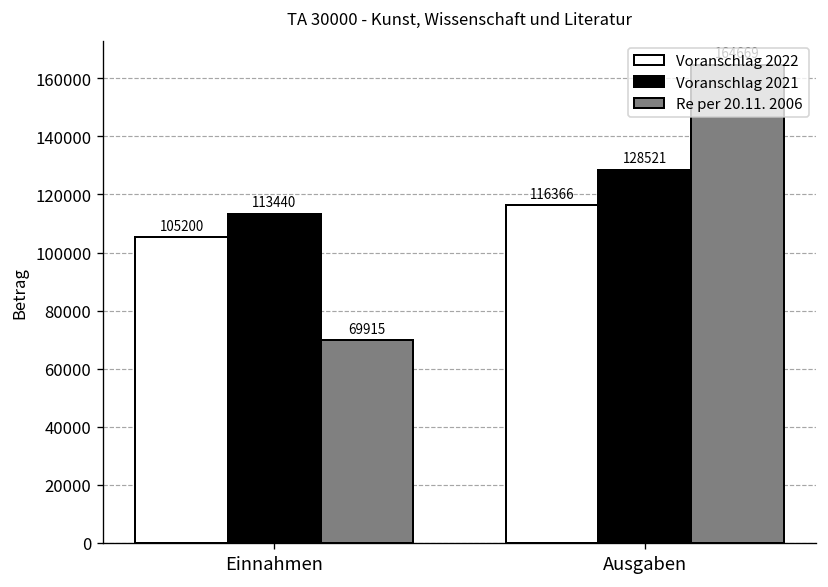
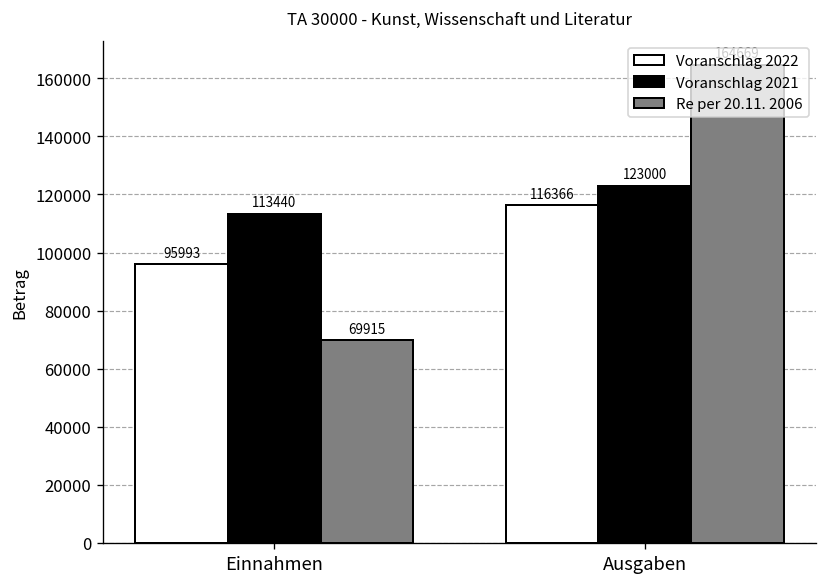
Voranschlag 2022, Einnahmen: 105200 -> 95993
Voranschlag 2021, Ausgaben: 128521 -> 123000
